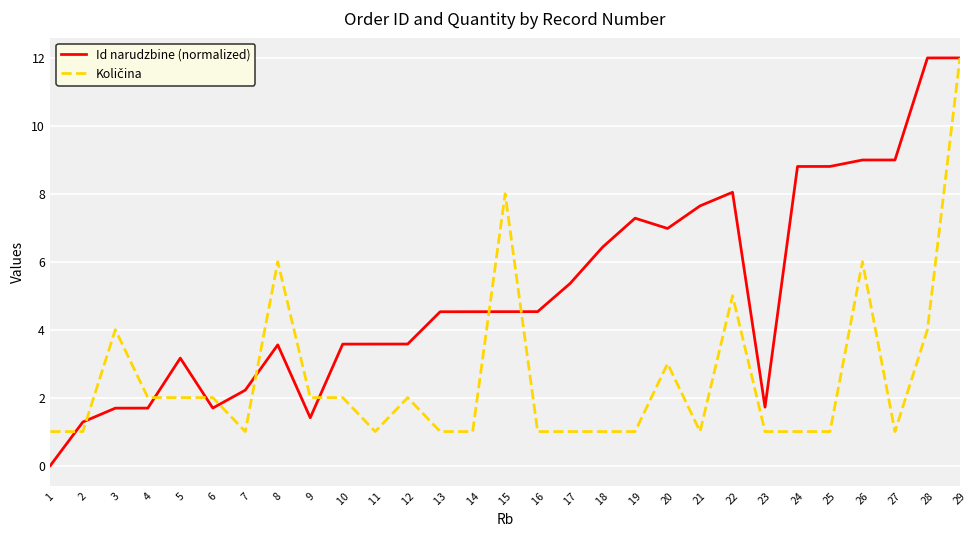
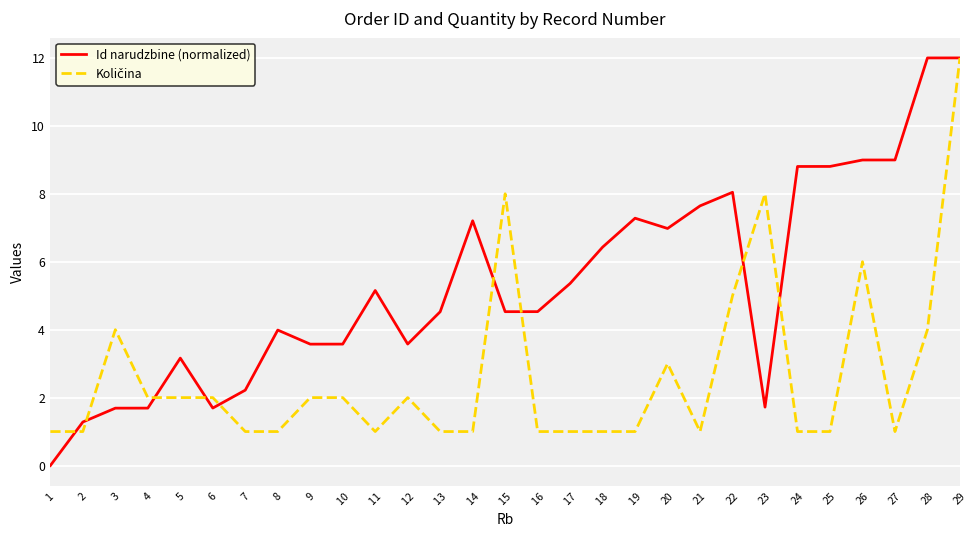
Id narudzbine (normalized), 8: 3.6 -> 4.0
Količina, 8: 6 -> 1
Id narudzbine (normalized), 9: 1.4 -> 3.6
Id narudzbine (normalized), 11: 3.6 -> 5.2
Id narudzbine (normalized), 14: 4.5 -> 7.2
Količina, 23: 1 -> 8
